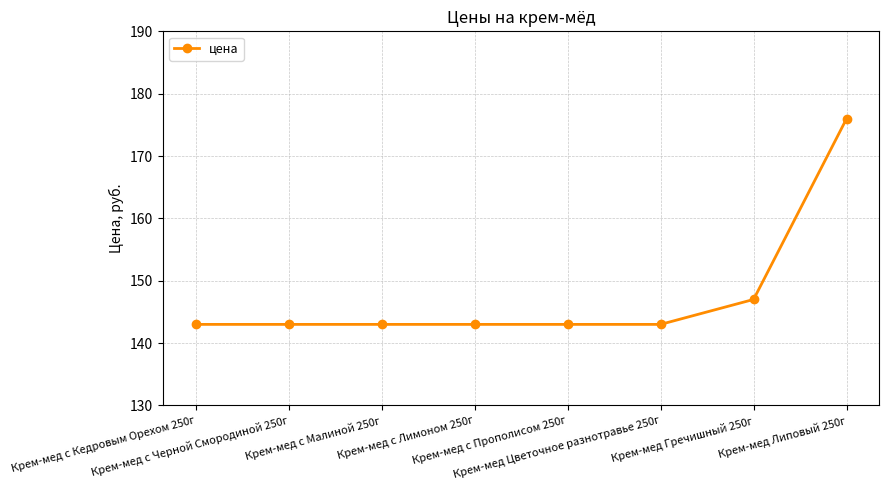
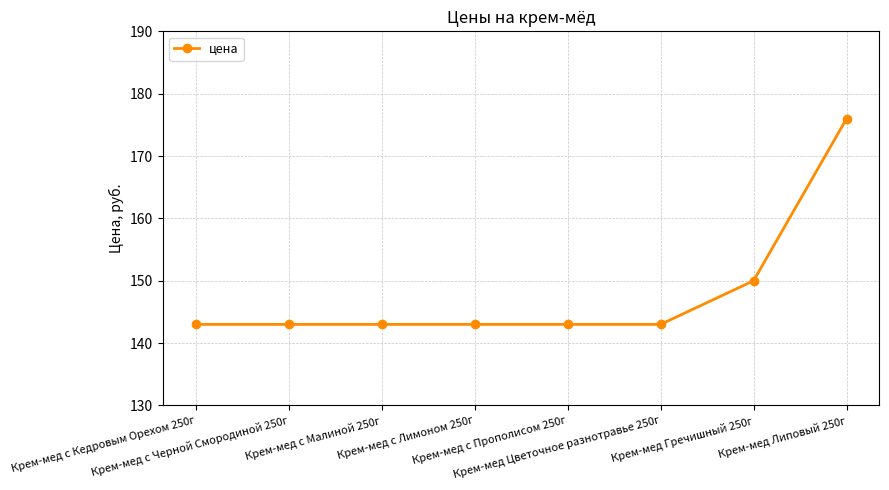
Крем-мед Гречишный 250г: 147 -> 150
